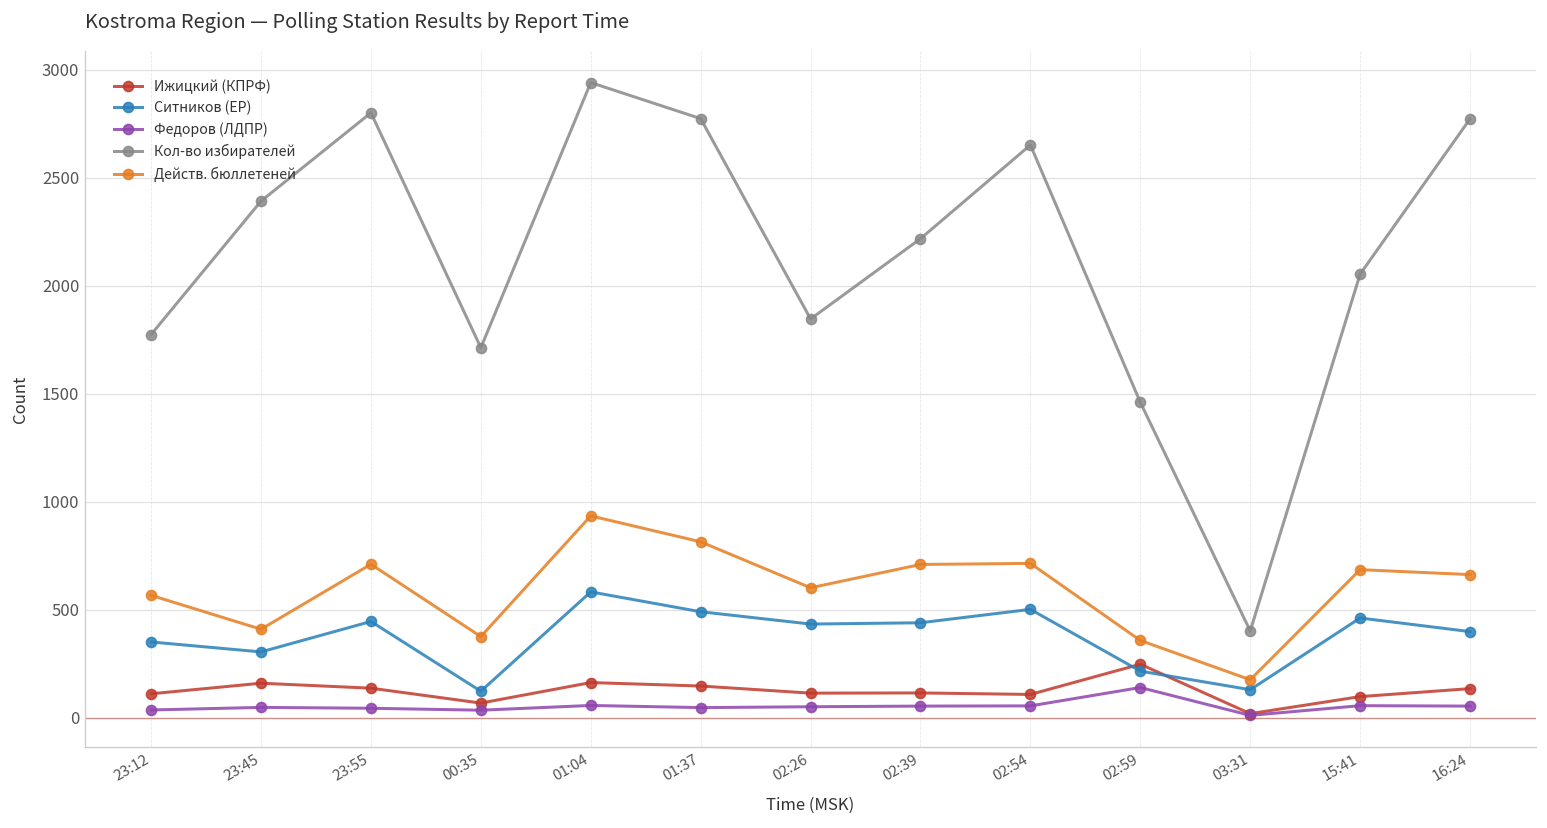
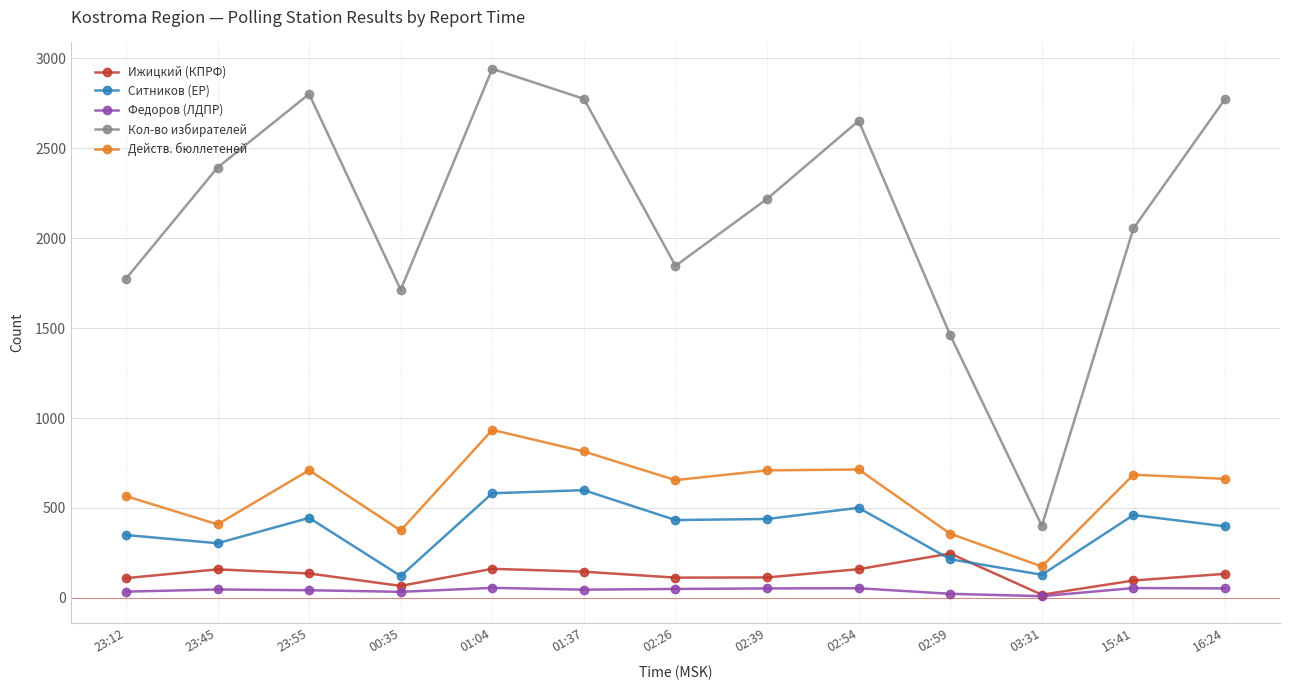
Ситников (ЕР), 01:37: 490 -> 600
Действ. бюллетеней, 02:26: 600 -> 660
Ижицкий (КПРФ), 02:54: 110 -> 160
Федоров (ЛДПР), 02:59: 140 -> 20
